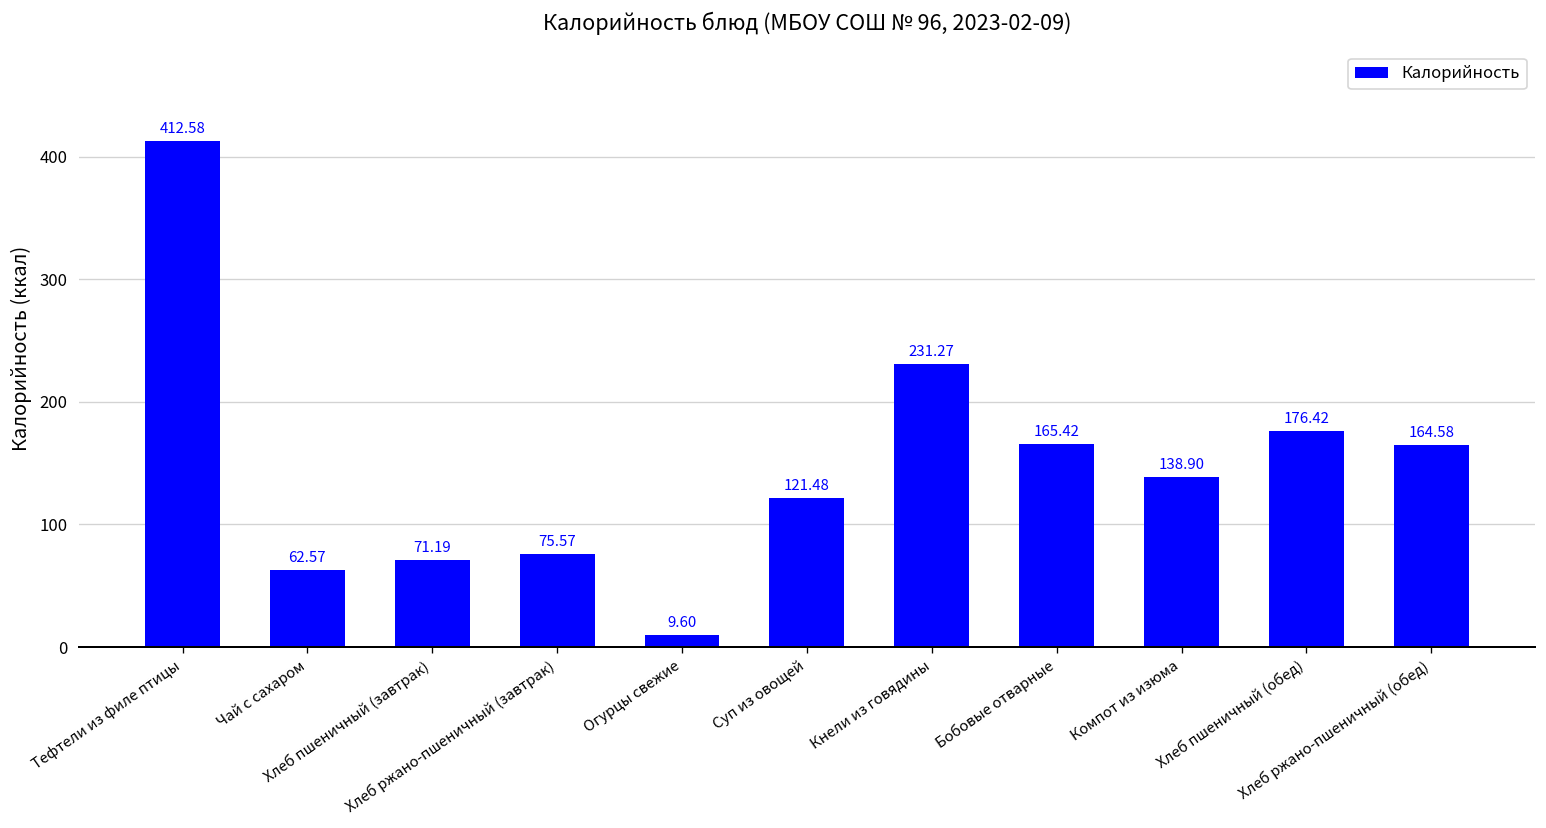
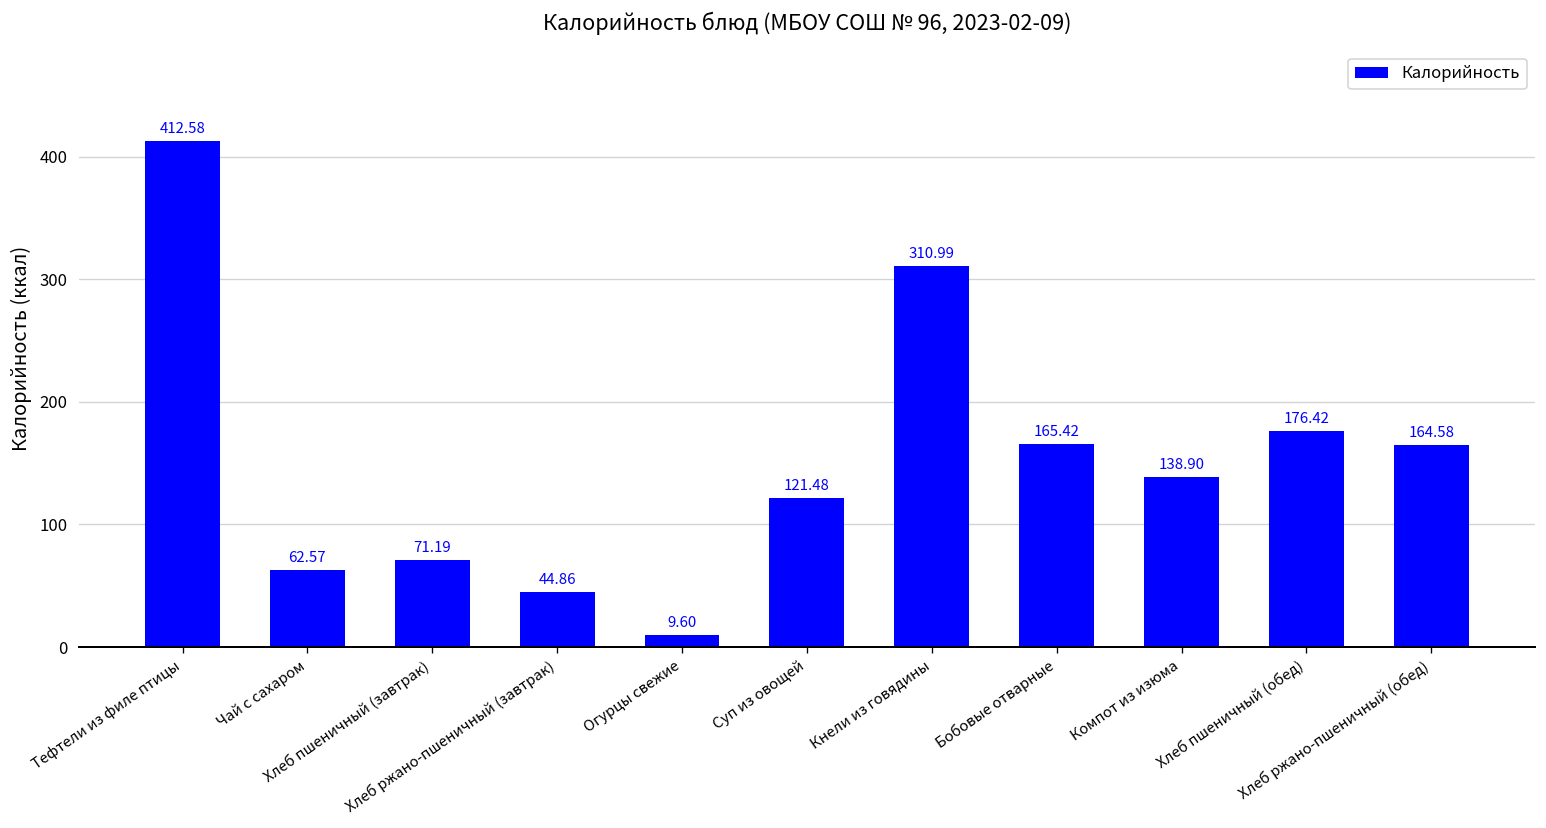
Хлеб ржано-пшеничный (завтрак): 75.57 -> 44.86
Кнели из говядины: 231.27 -> 310.99
